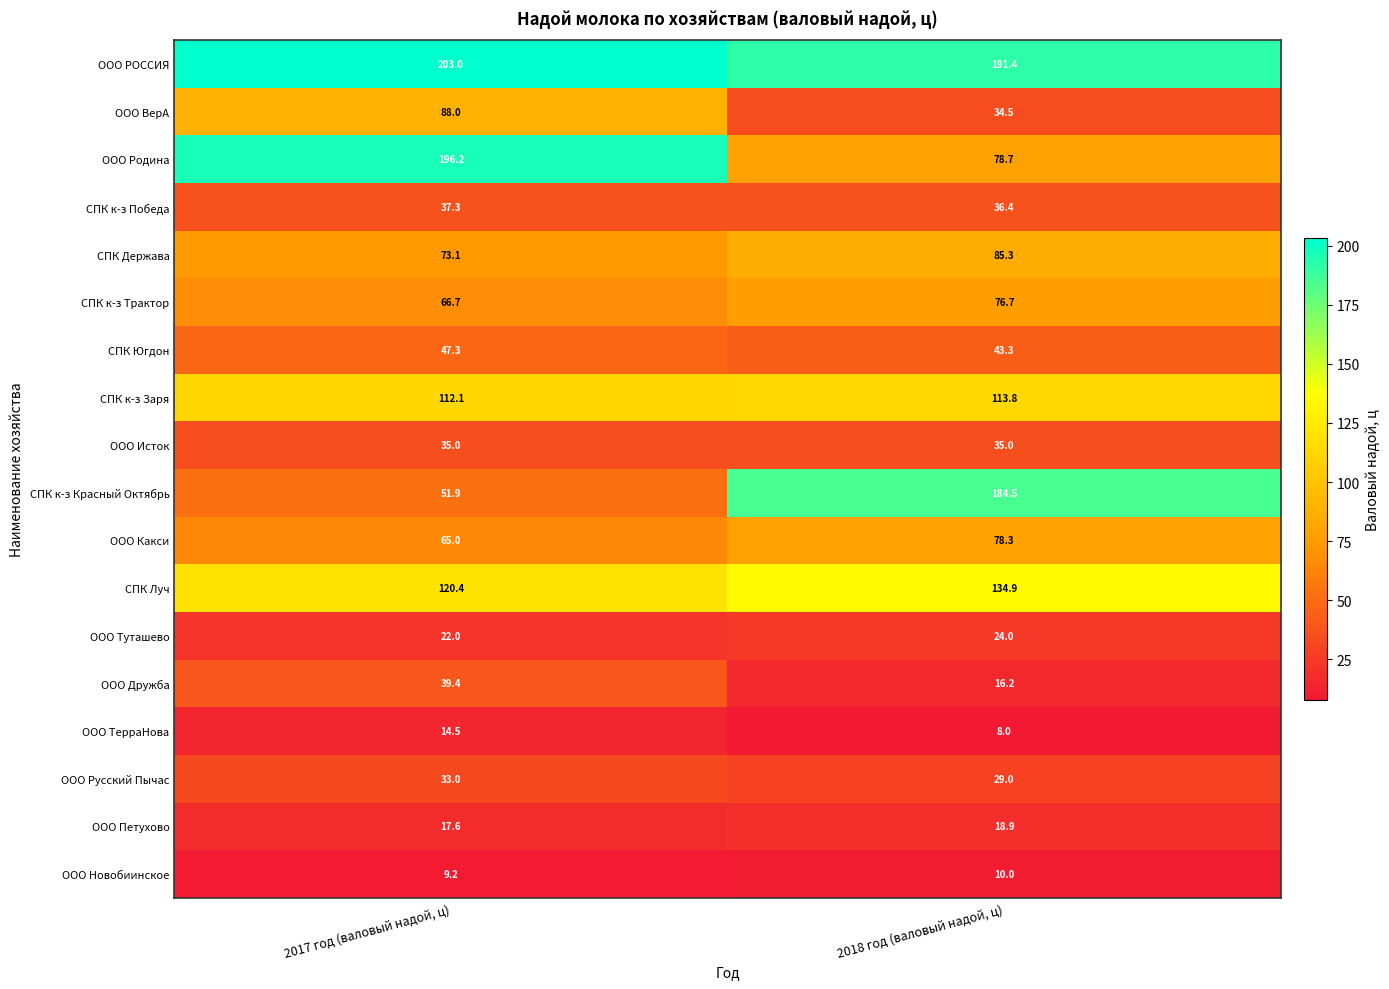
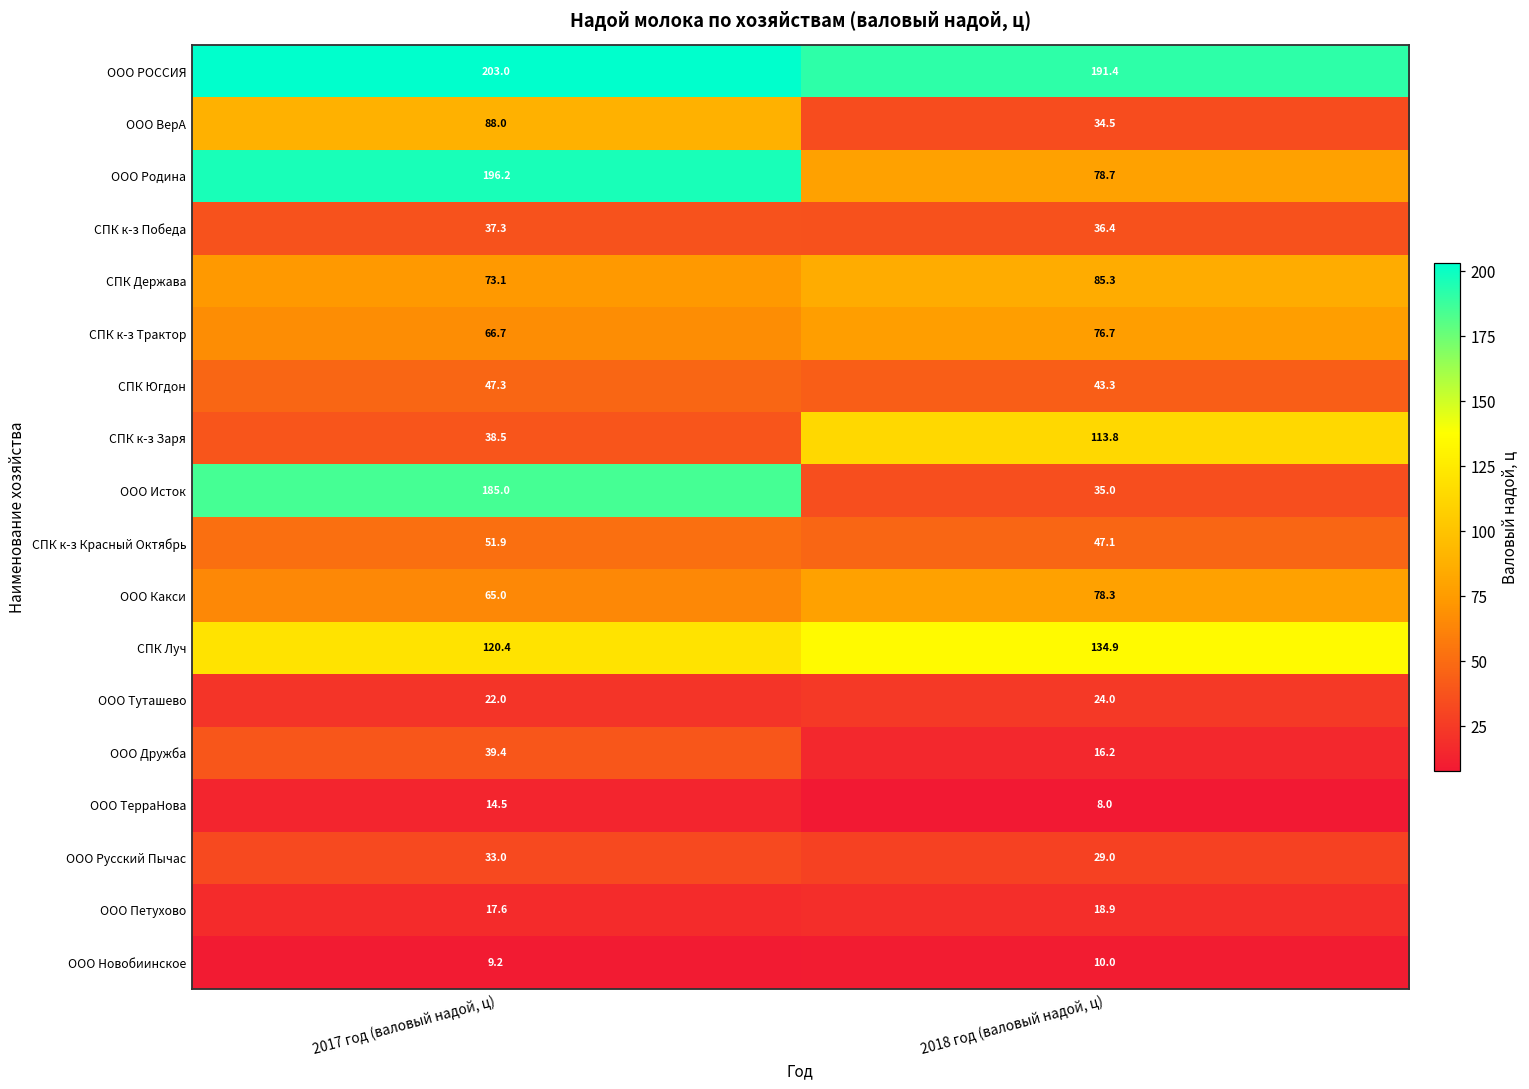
СПК к-з Заря, 2017 год (валовый надой, ц): 112.1 -> 38.5
ООО Исток, 2017 год (валовый надой, ц): 35.0 -> 185.0
СПК к-з Красный Октябрь, 2018 год (валовый надой, ц): 184.5 -> 47.1
